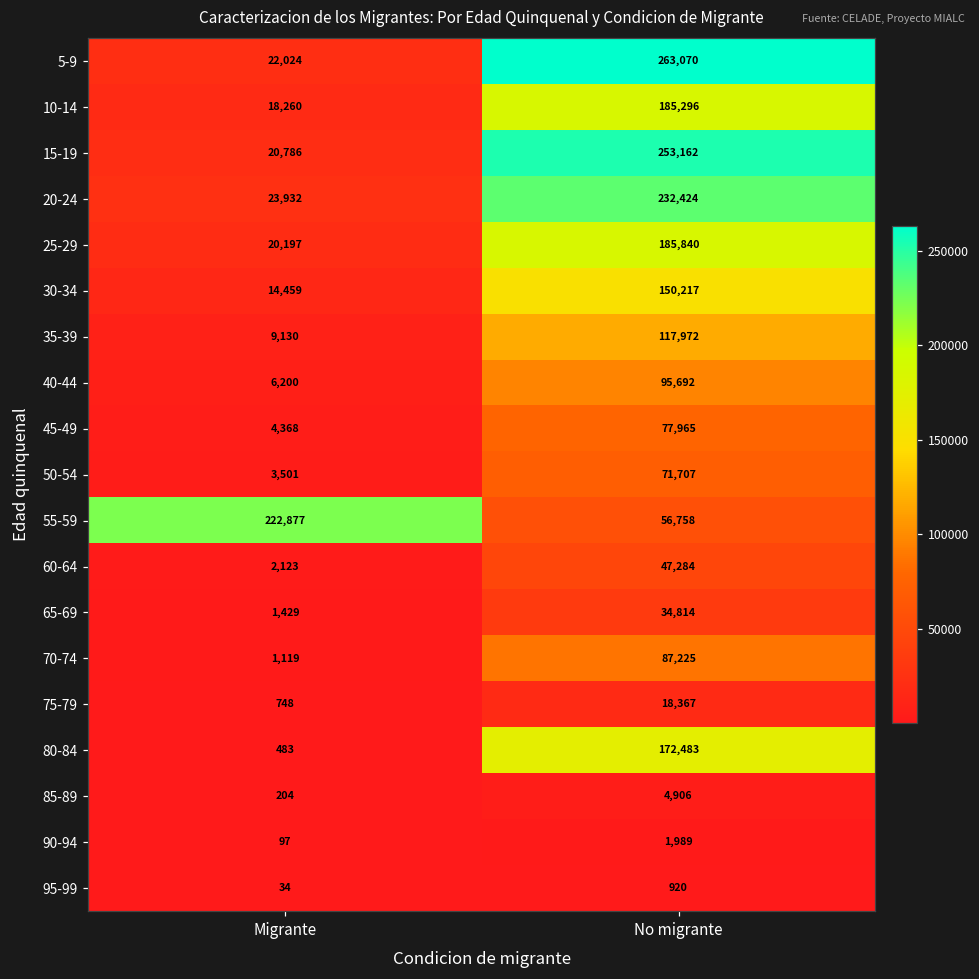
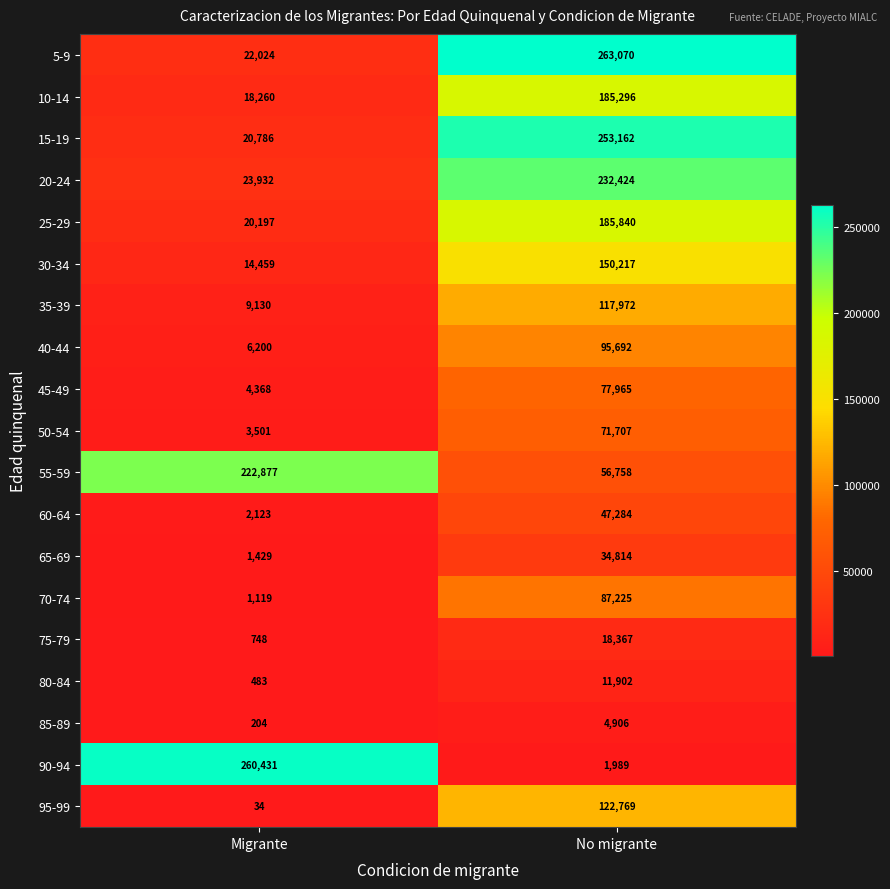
80-84, No migrante: 172,483 -> 11,902
90-94, Migrante: 97 -> 260,431
95-99, No migrante: 920 -> 122,769
